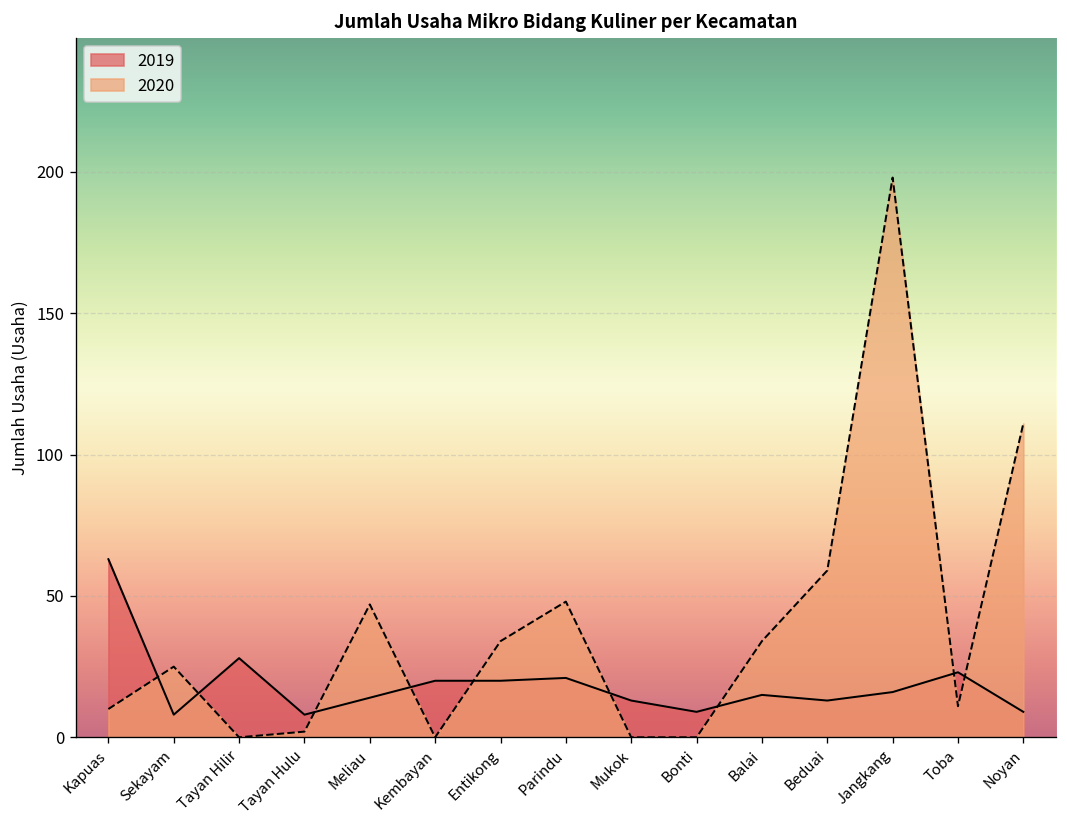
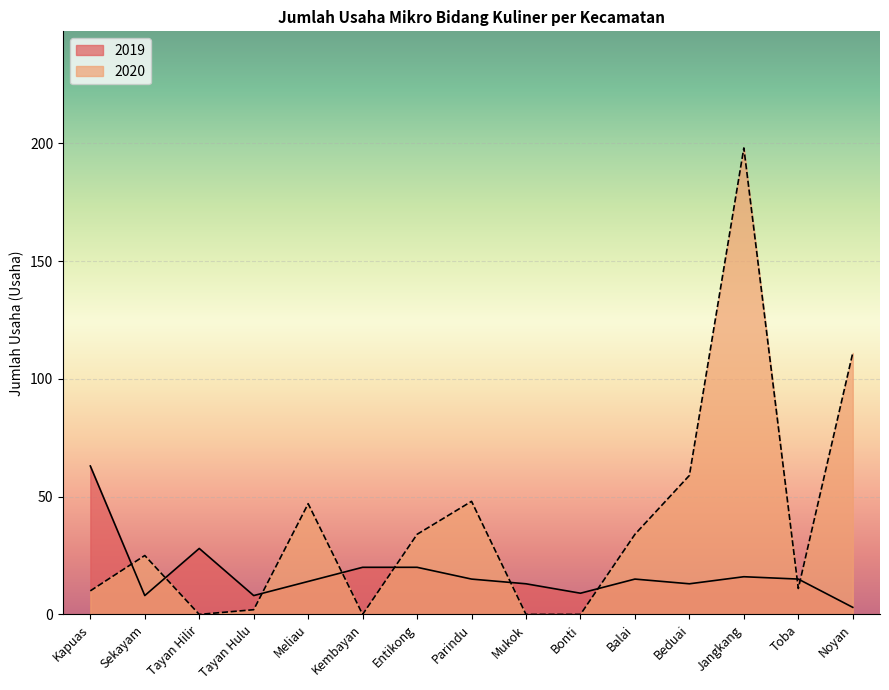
2019, Parindu: 21 -> 15
2019, Toba: 23 -> 15
2019, Noyan: 9 -> 3
